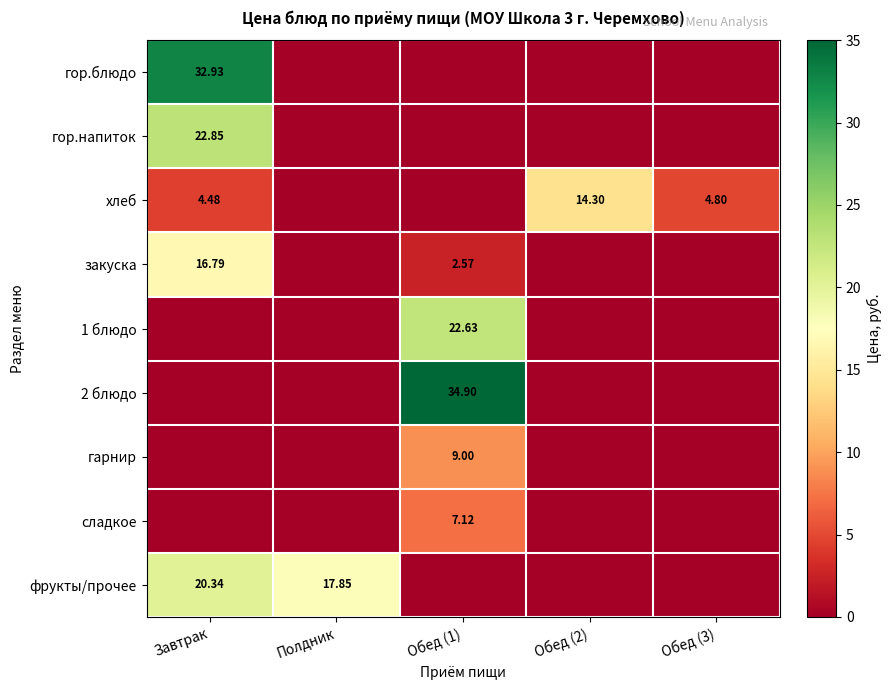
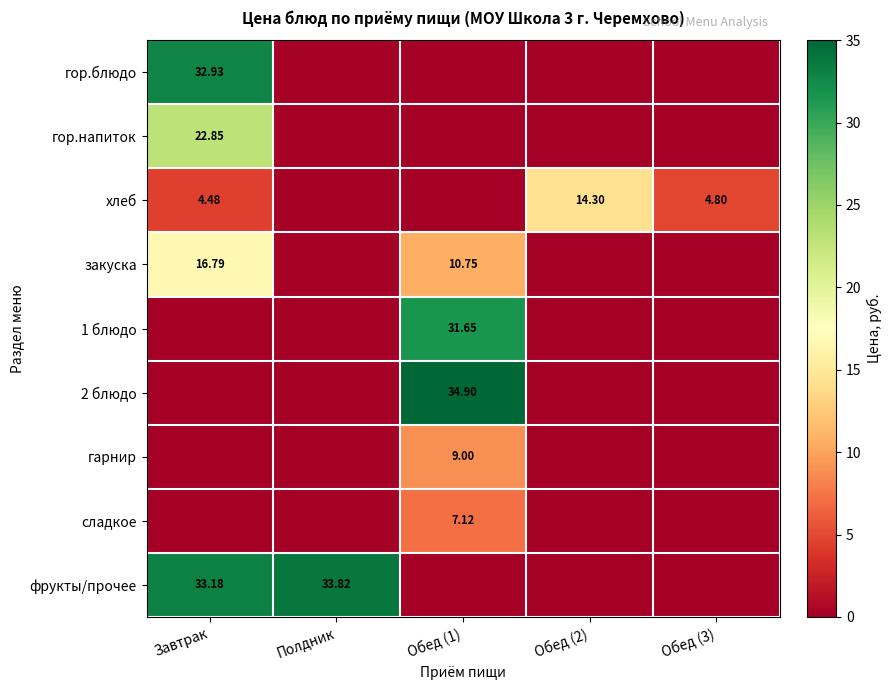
закуска, Обед (1): 2.57 -> 10.75
1 блюдо, Обед (1): 22.63 -> 31.65
фрукты/прочее, Завтрак: 20.34 -> 33.18
фрукты/прочее, Полдник: 17.85 -> 33.82
